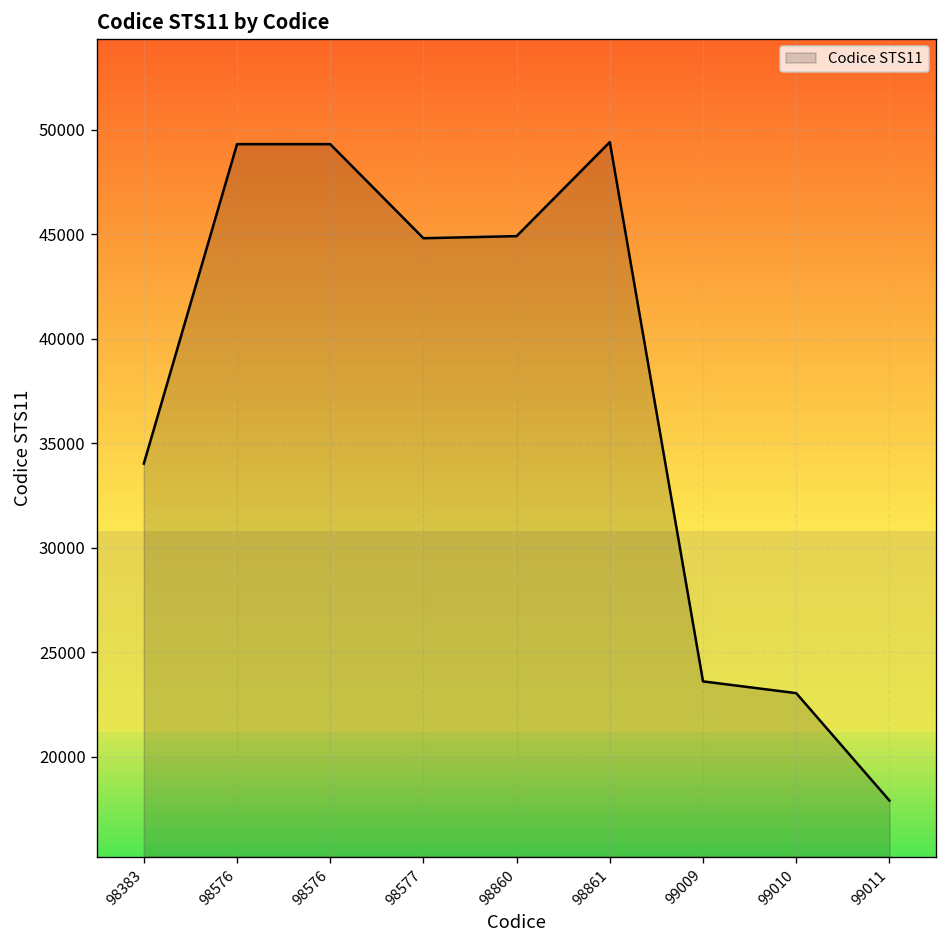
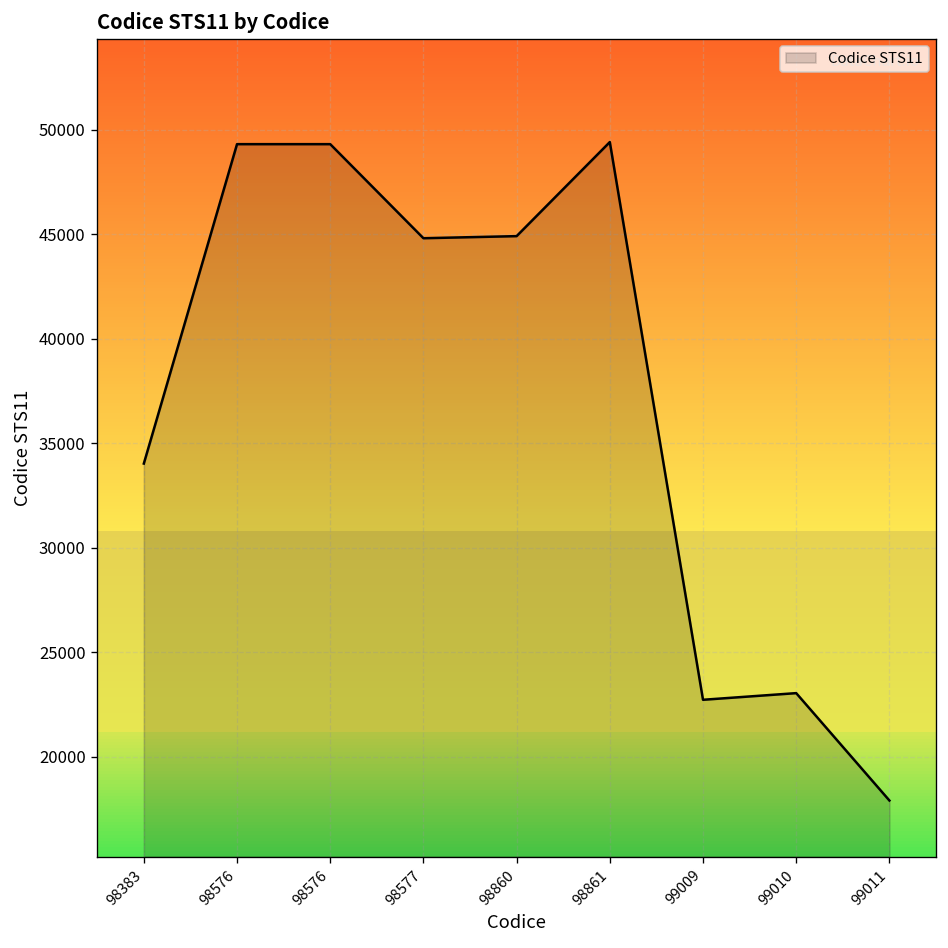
99009: 23600 -> 22700
